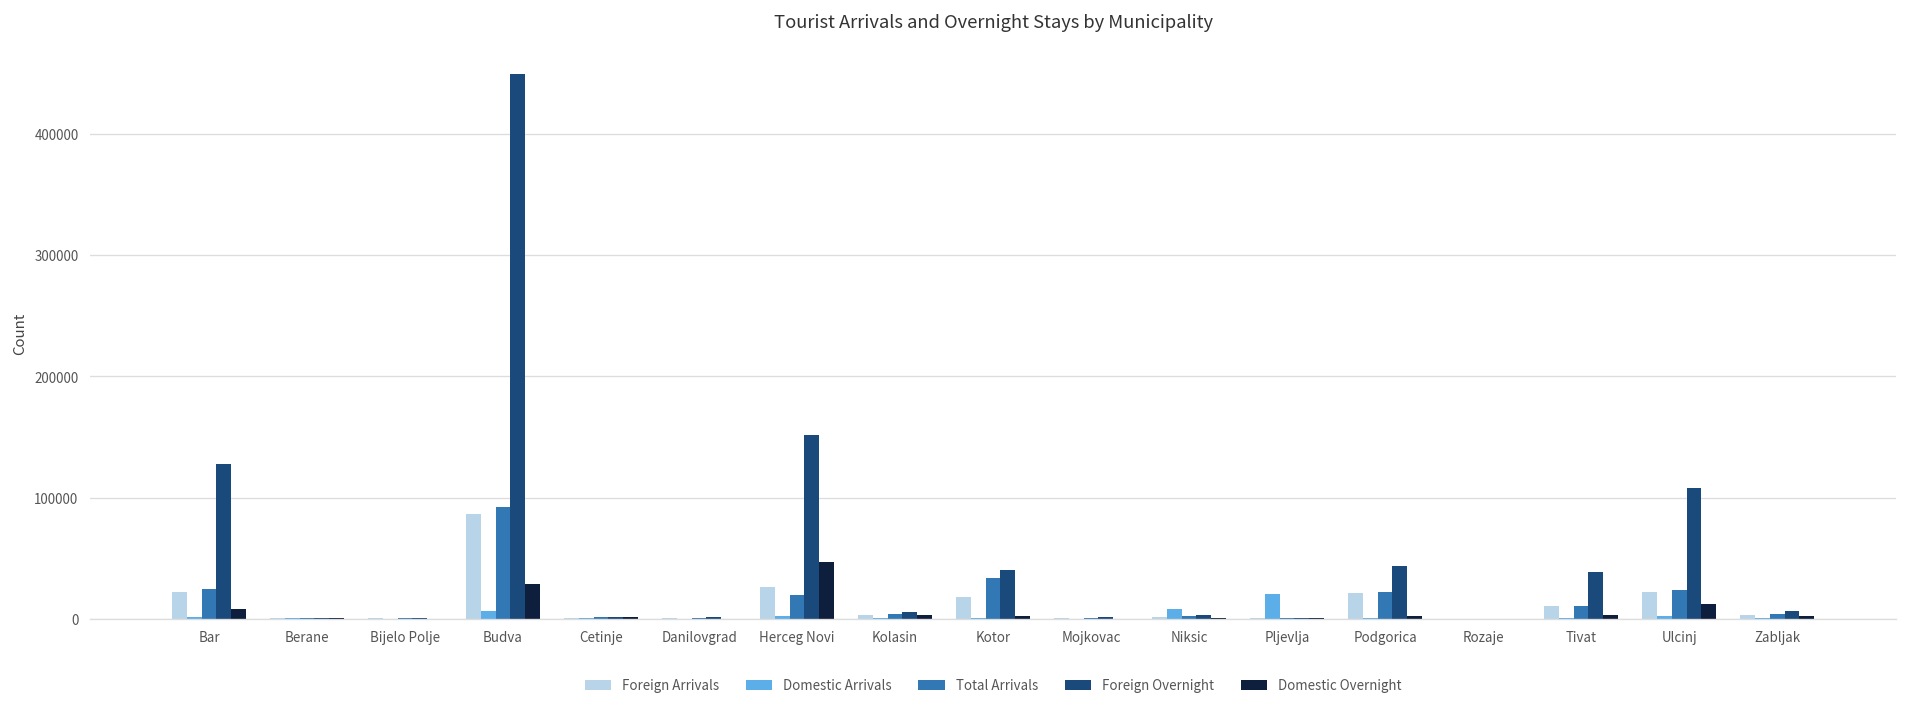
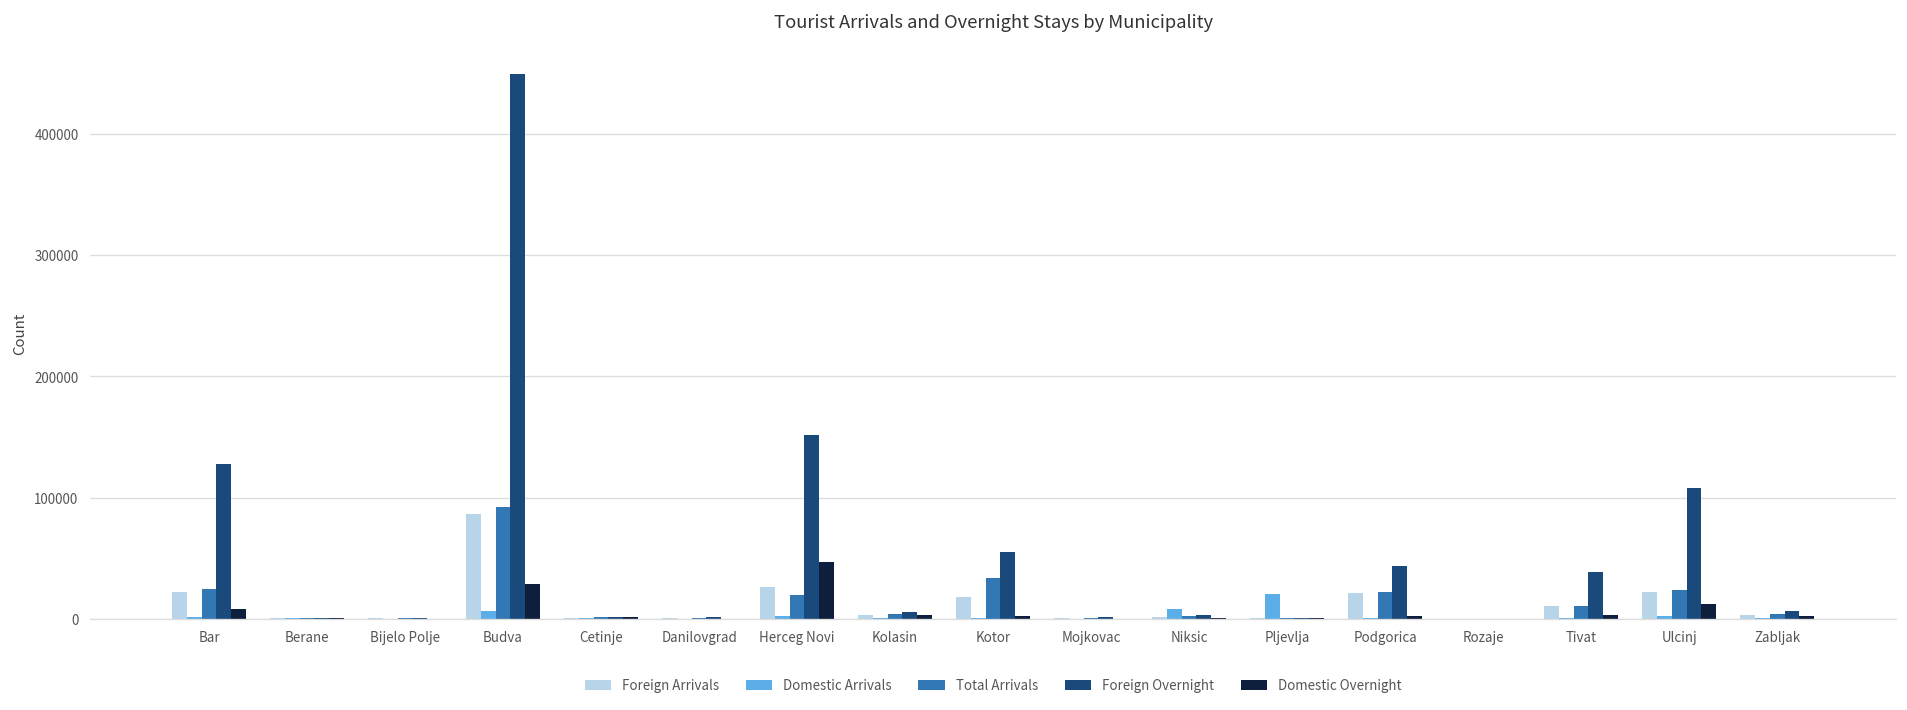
Foreign Overnight, Kotor: 40000 -> 55000
